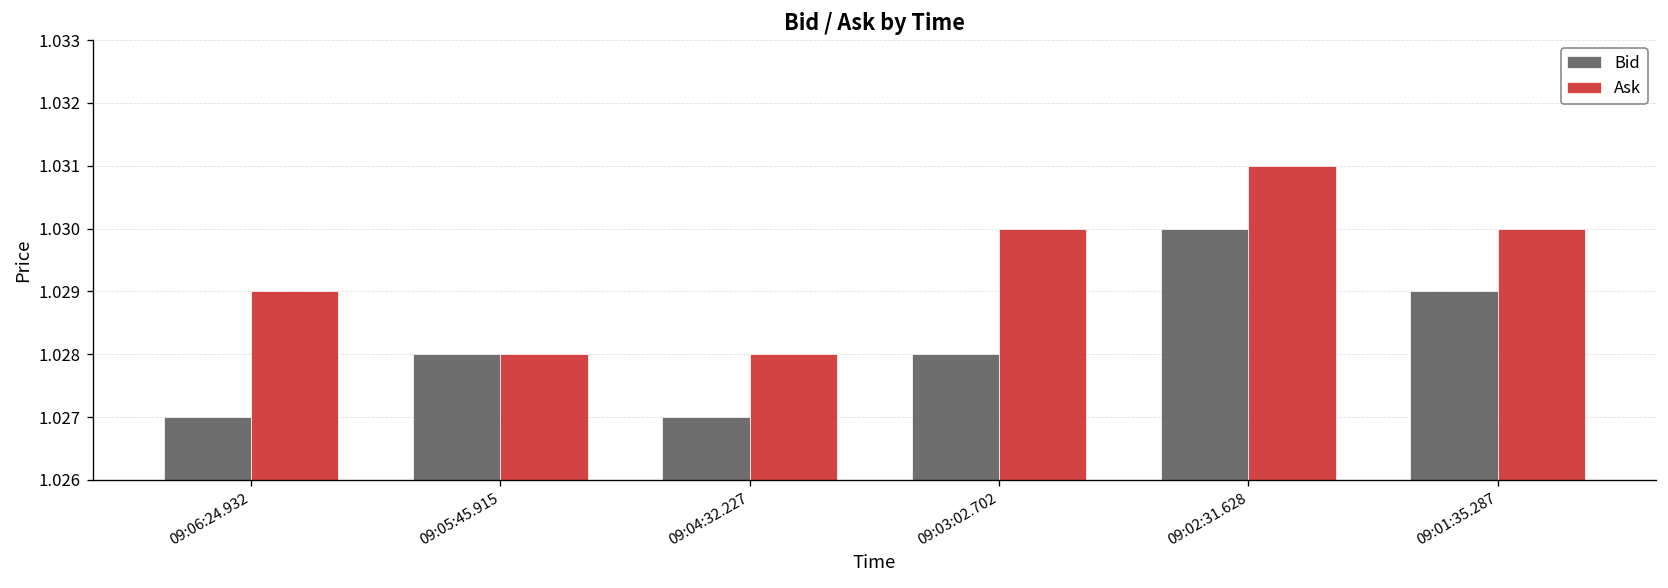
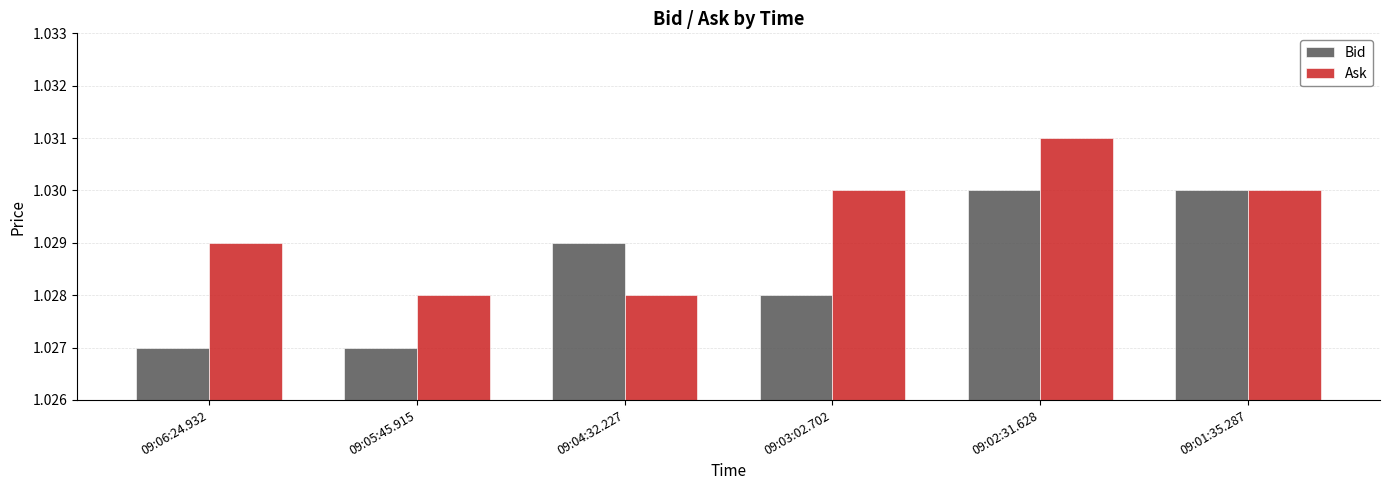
Bid, 09:05:45.915: 1.028 -> 1.027
Bid, 09:04:32.227: 1.027 -> 1.029
Bid, 09:01:35.287: 1.029 -> 1.030
